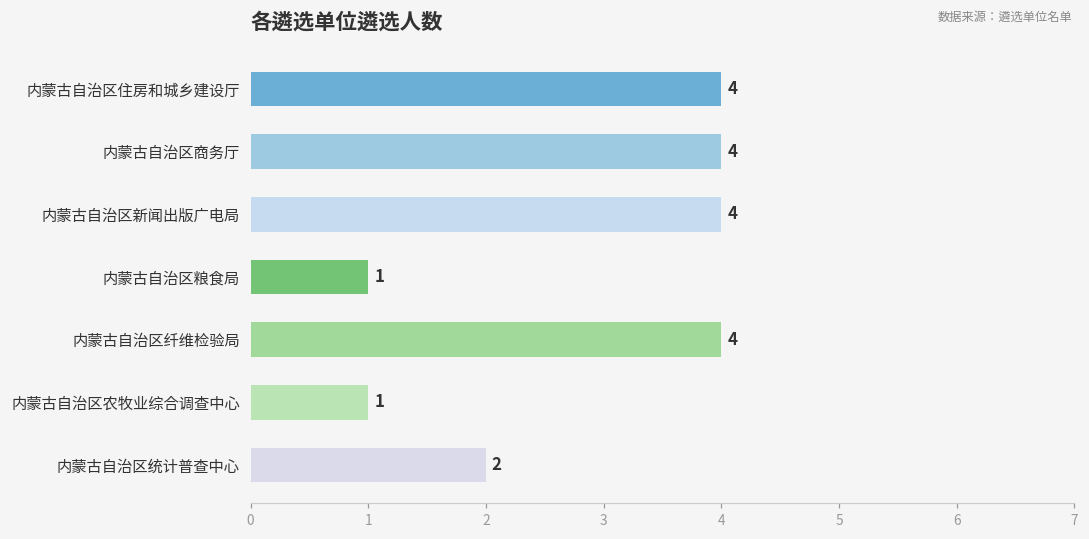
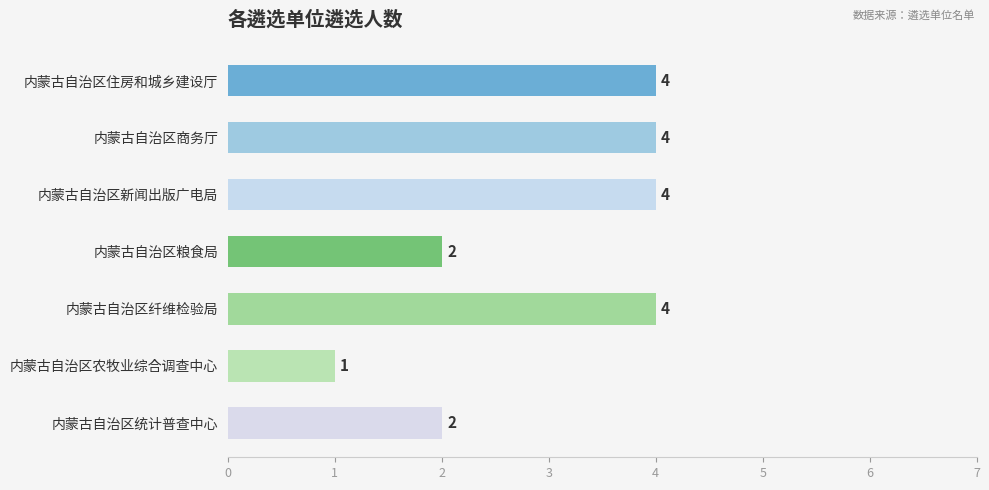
内蒙古自治区粮食局: 1 -> 2
